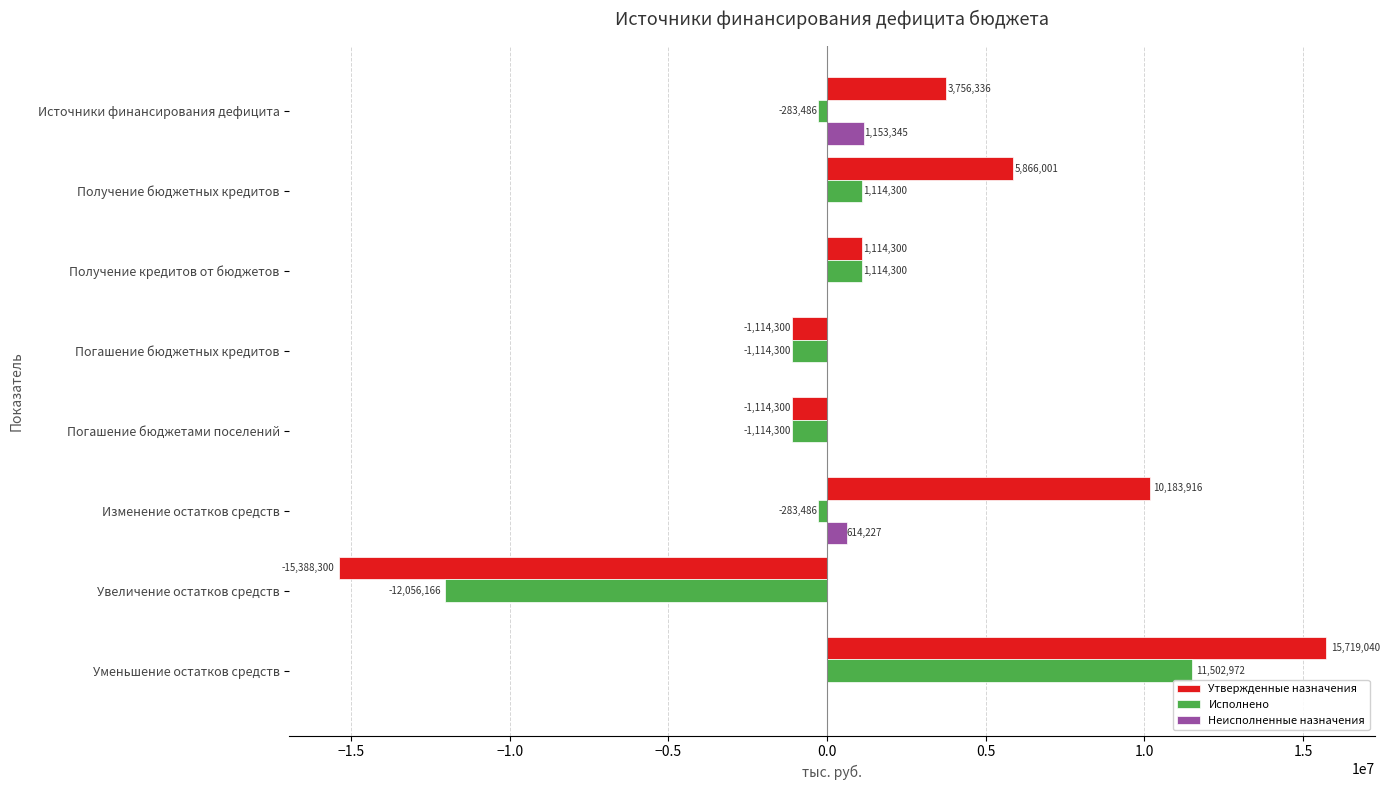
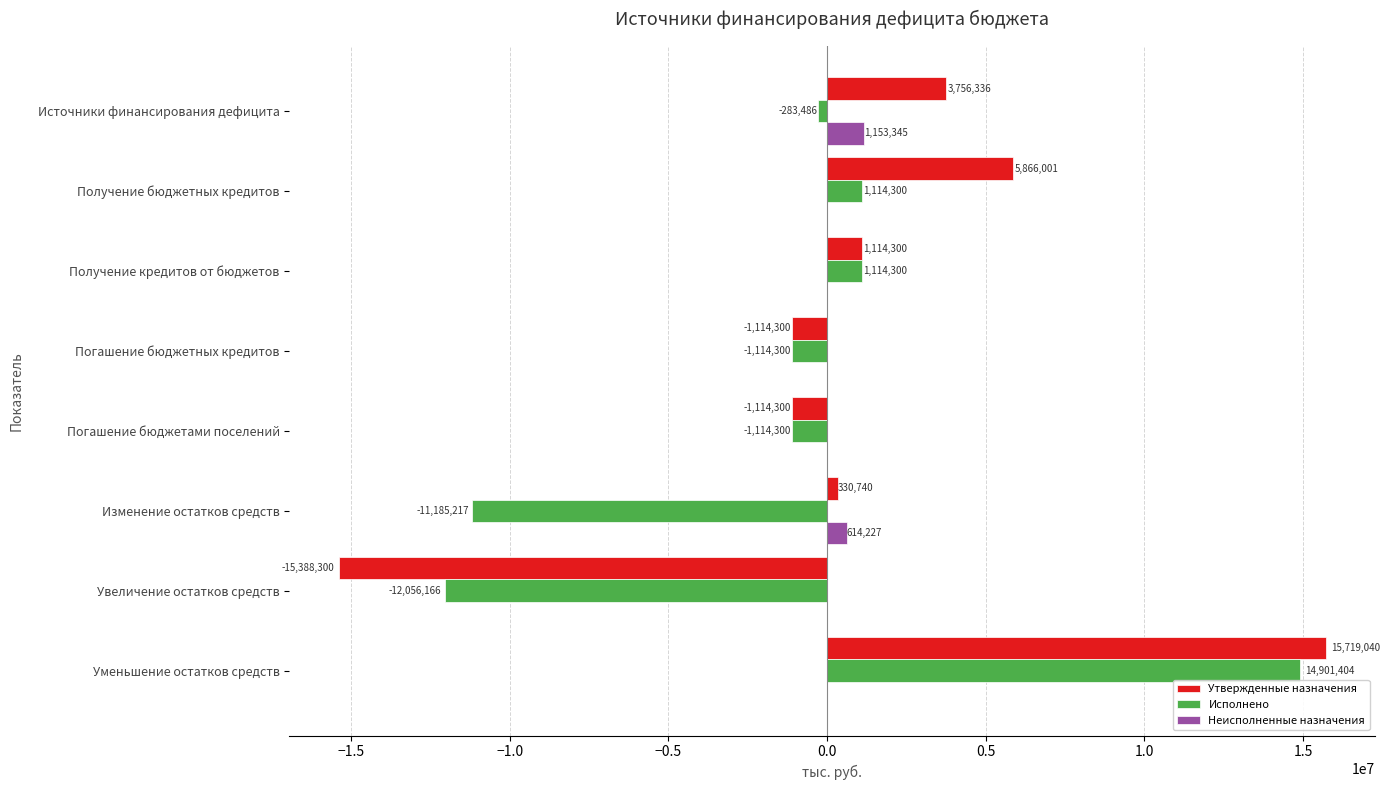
Утвержденные назначения, Изменение остатков средств: 10,183,916 -> 330,740
Исполнено, Изменение остатков средств: -283,486 -> -11,185,217
Исполнено, Уменьшение остатков средств: 11,502,972 -> 14,901,404
